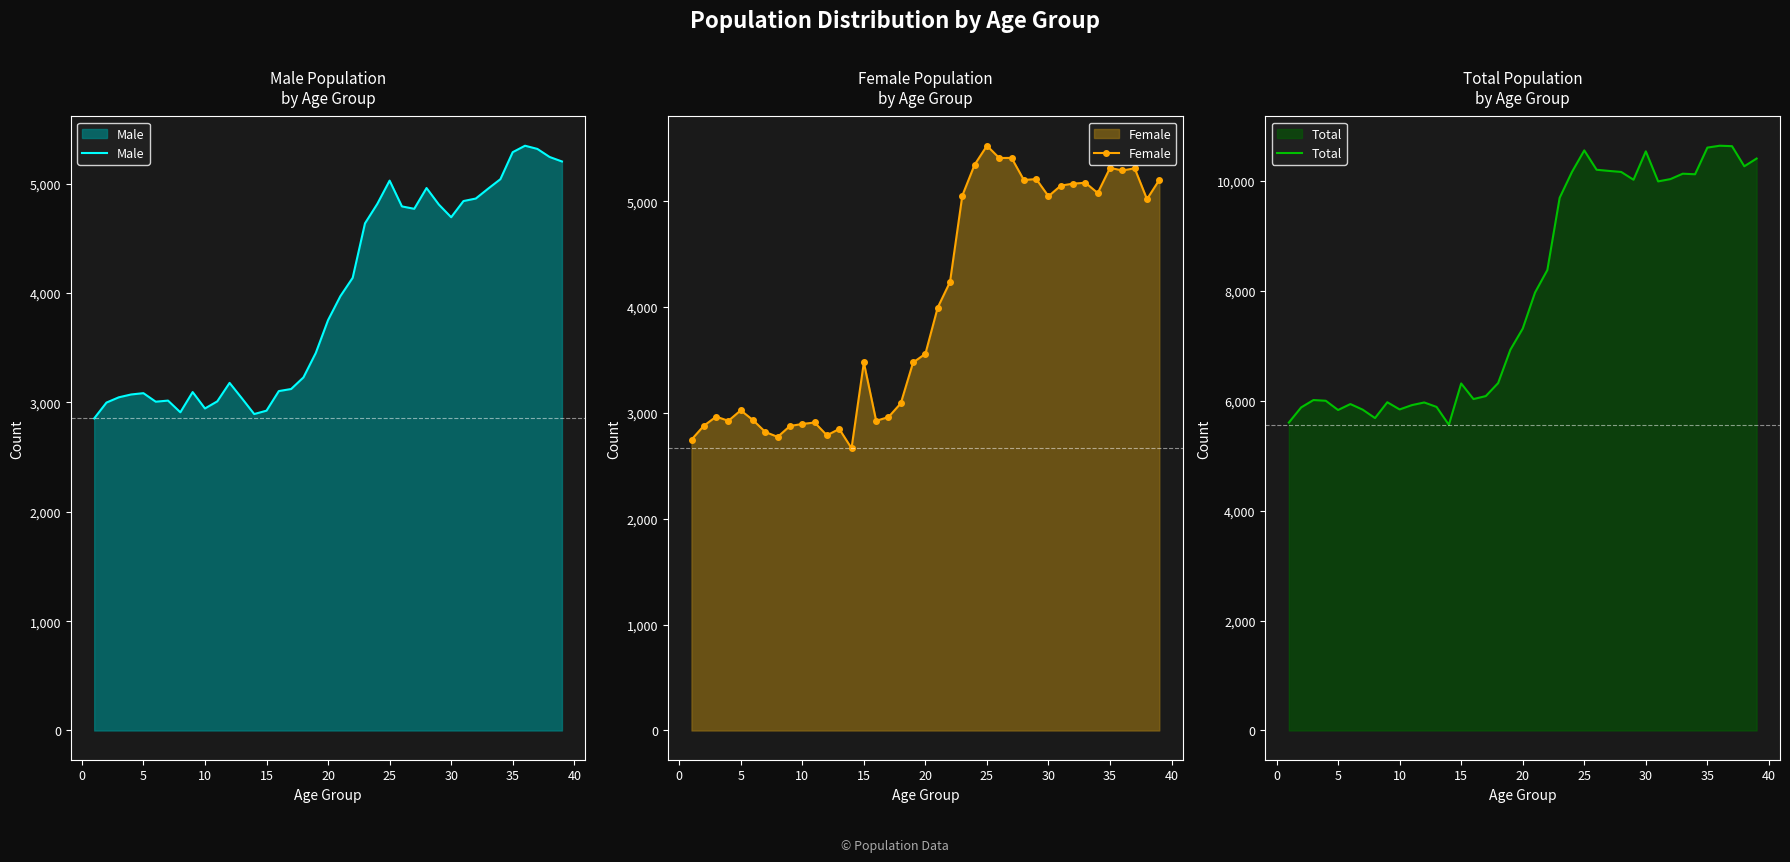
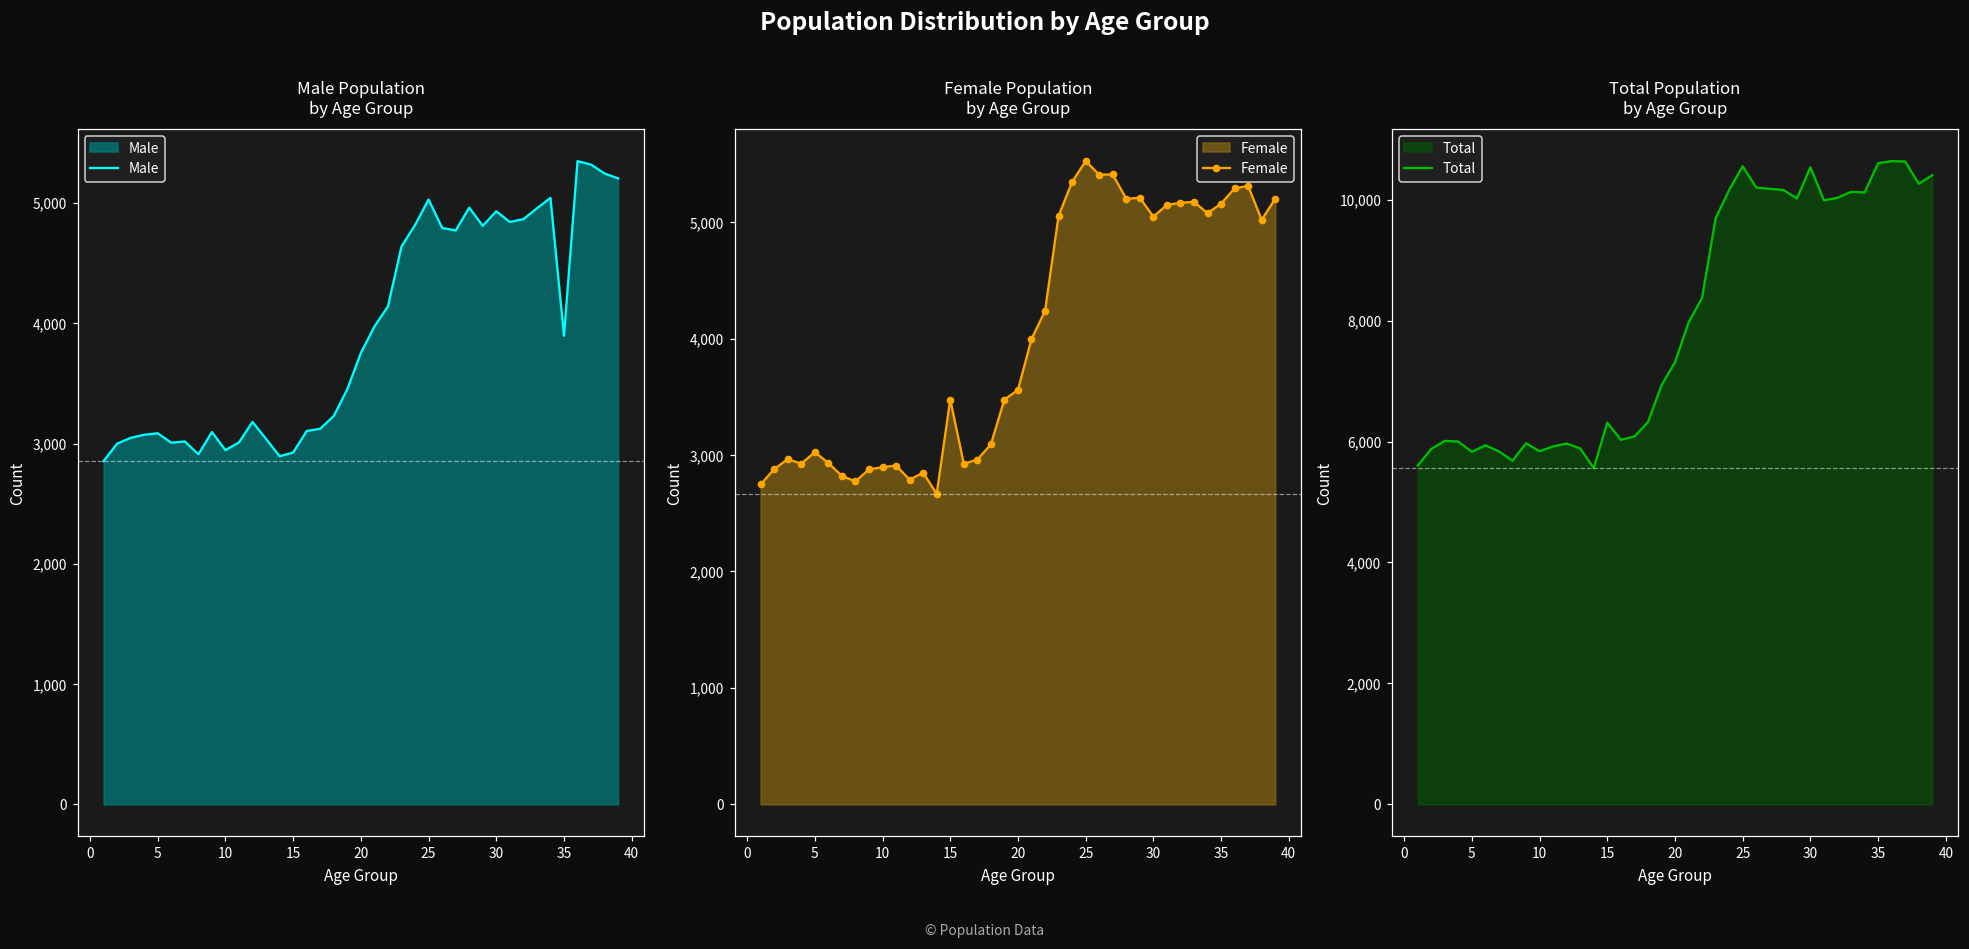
Male Population by Age Group, 30: 4,690 -> 4,930
Male Population by Age Group, 35: 5,290 -> 3,900
Female Population by Age Group, 35: 5,320 -> 5,160
